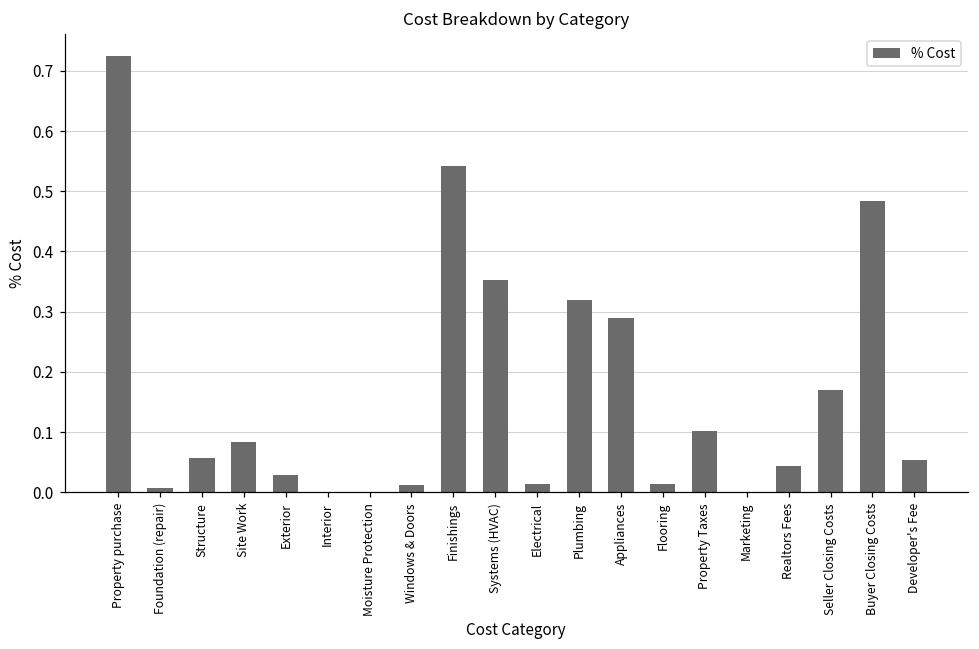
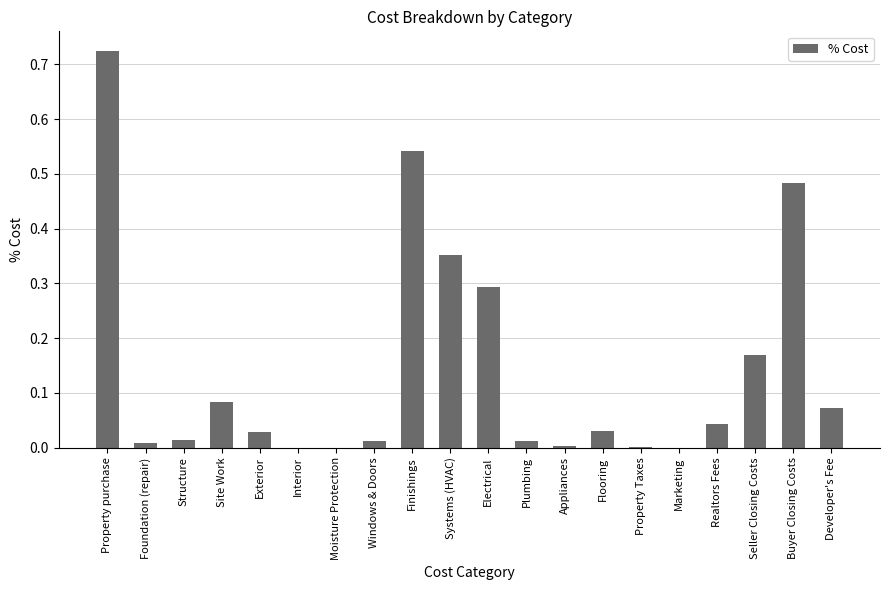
Structure: 0.06 -> 0.01
Electrical: 0.01 -> 0.29
Plumbing: 0.32 -> 0.01
Appliances: 0.29 -> 0.00
Flooring: 0.01 -> 0.03
Property Taxes: 0.10 -> 0.00
Developer's Fee: 0.05 -> 0.07
